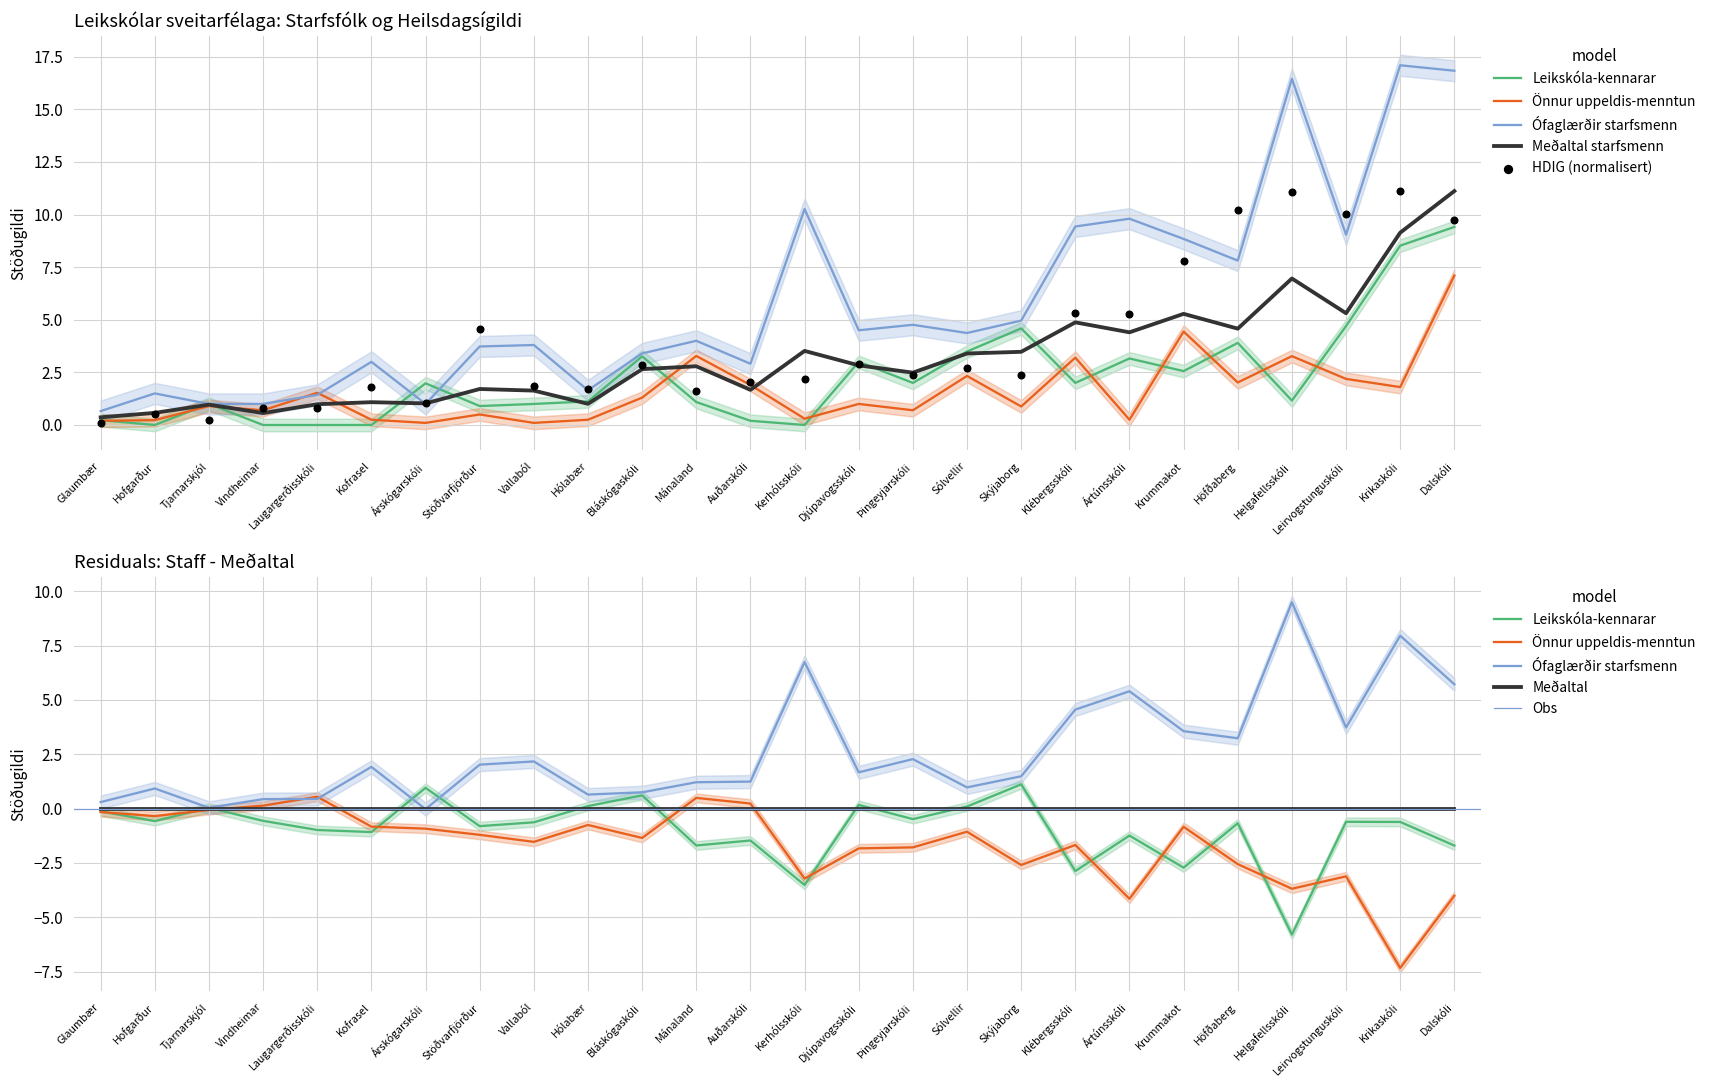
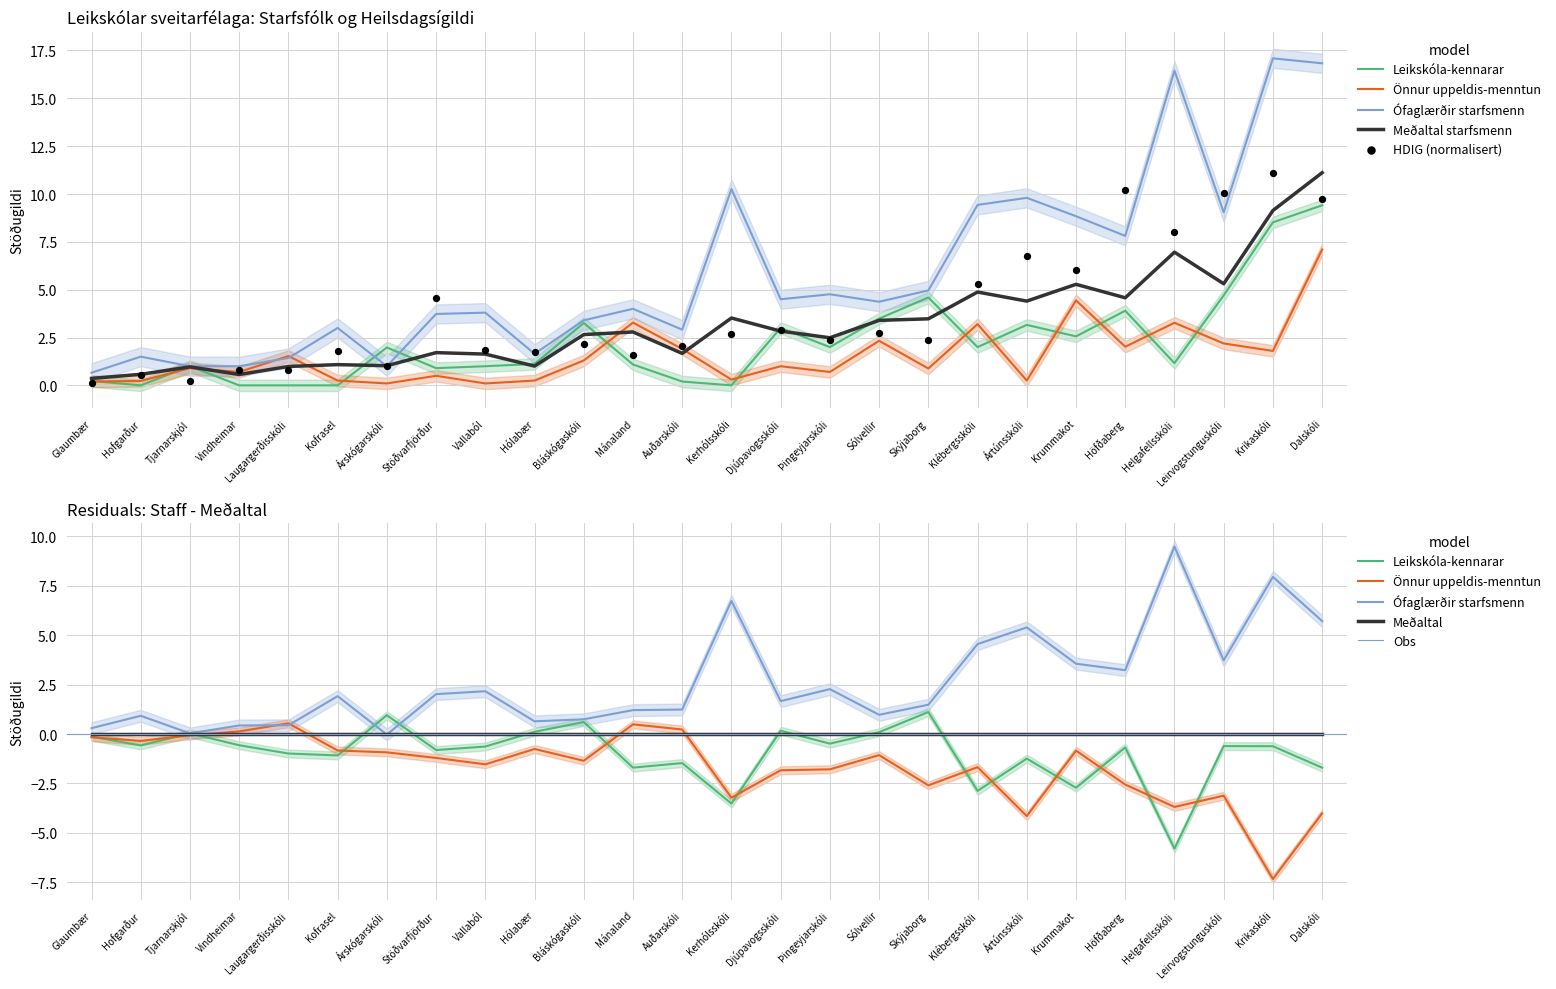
Leikskólar sveitarfélaga: Starfsfólk og Heilsdagsígildi, HDIG (normalisert), Bláskógaskóli: 2.9 -> 2.2
Leikskólar sveitarfélaga: Starfsfólk og Heilsdagsígildi, HDIG (normalisert), Kerhólsskóli: 2.2 -> 2.7
Leikskólar sveitarfélaga: Starfsfólk og Heilsdagsígildi, HDIG (normalisert), Ártúnsskóli: 5.3 -> 6.7
Leikskólar sveitarfélaga: Starfsfólk og Heilsdagsígildi, HDIG (normalisert), Krummakot: 7.8 -> 6.0
Leikskólar sveitarfélaga: Starfsfólk og Heilsdagsígildi, HDIG (normalisert), Helgafellsskóli: 11.1 -> 8.0
